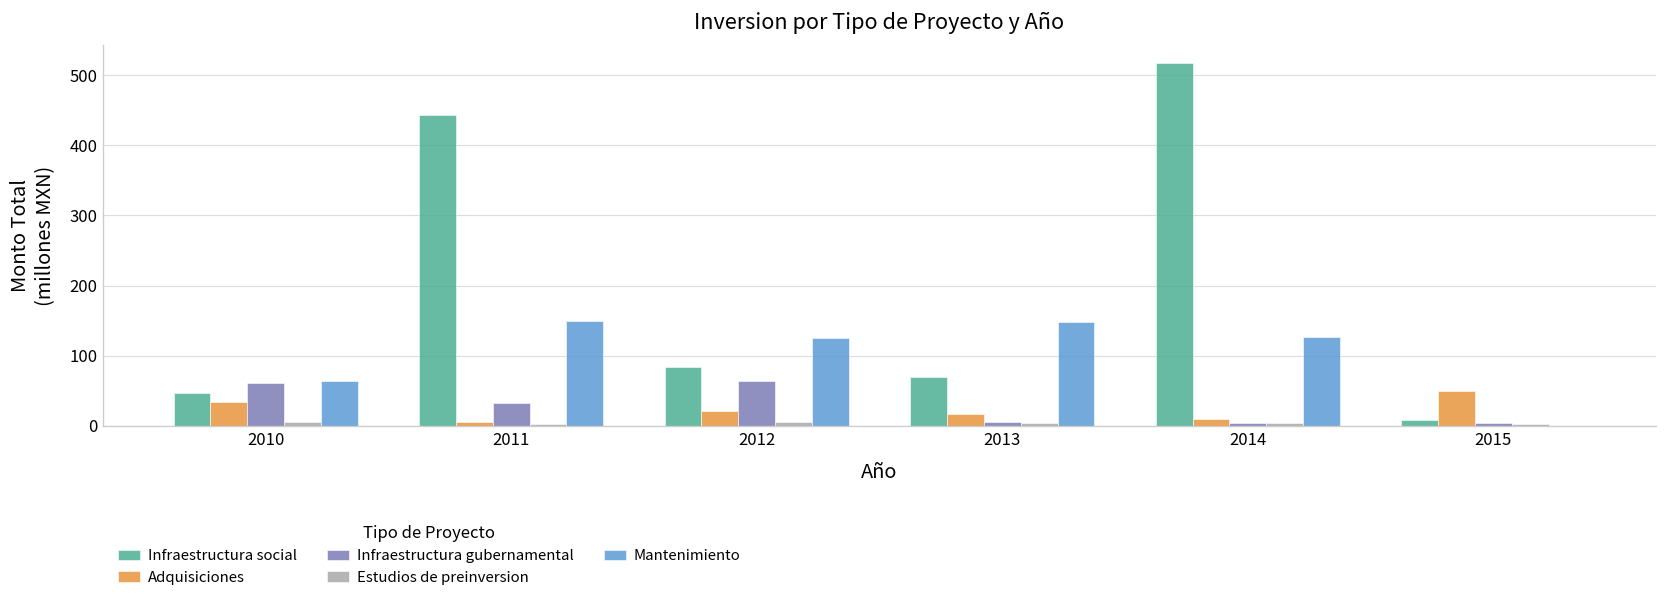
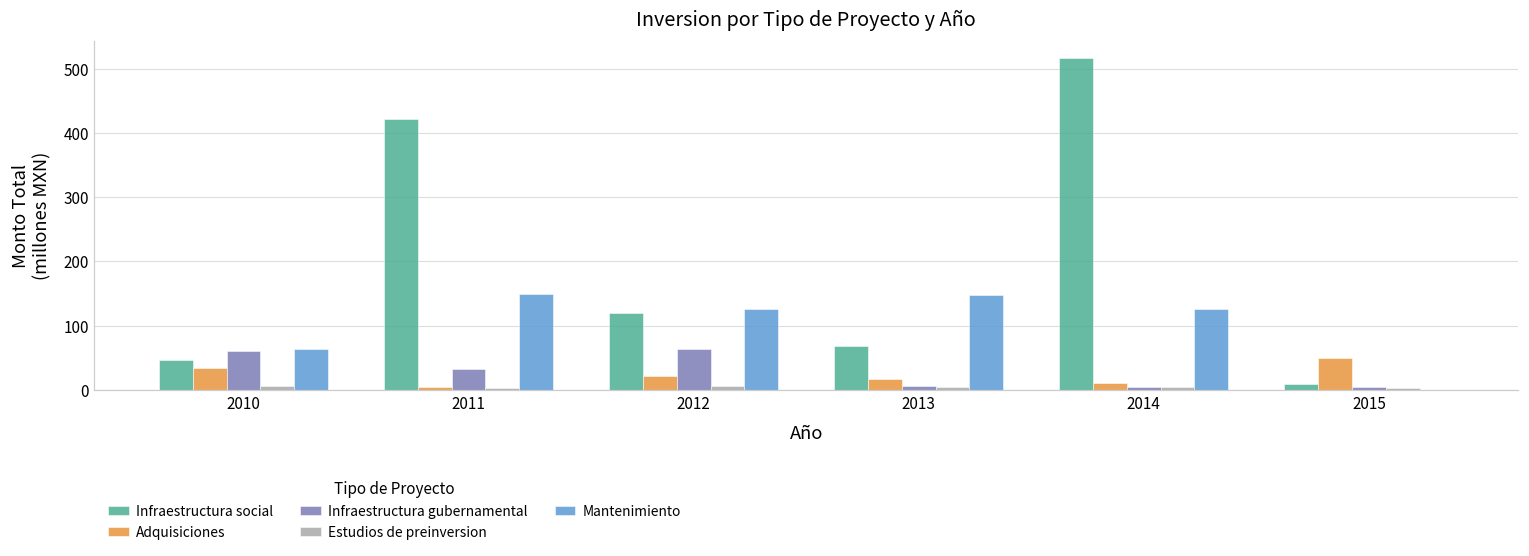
Infraestructura social, 2011: 440 -> 420
Infraestructura social, 2012: 80 -> 120
